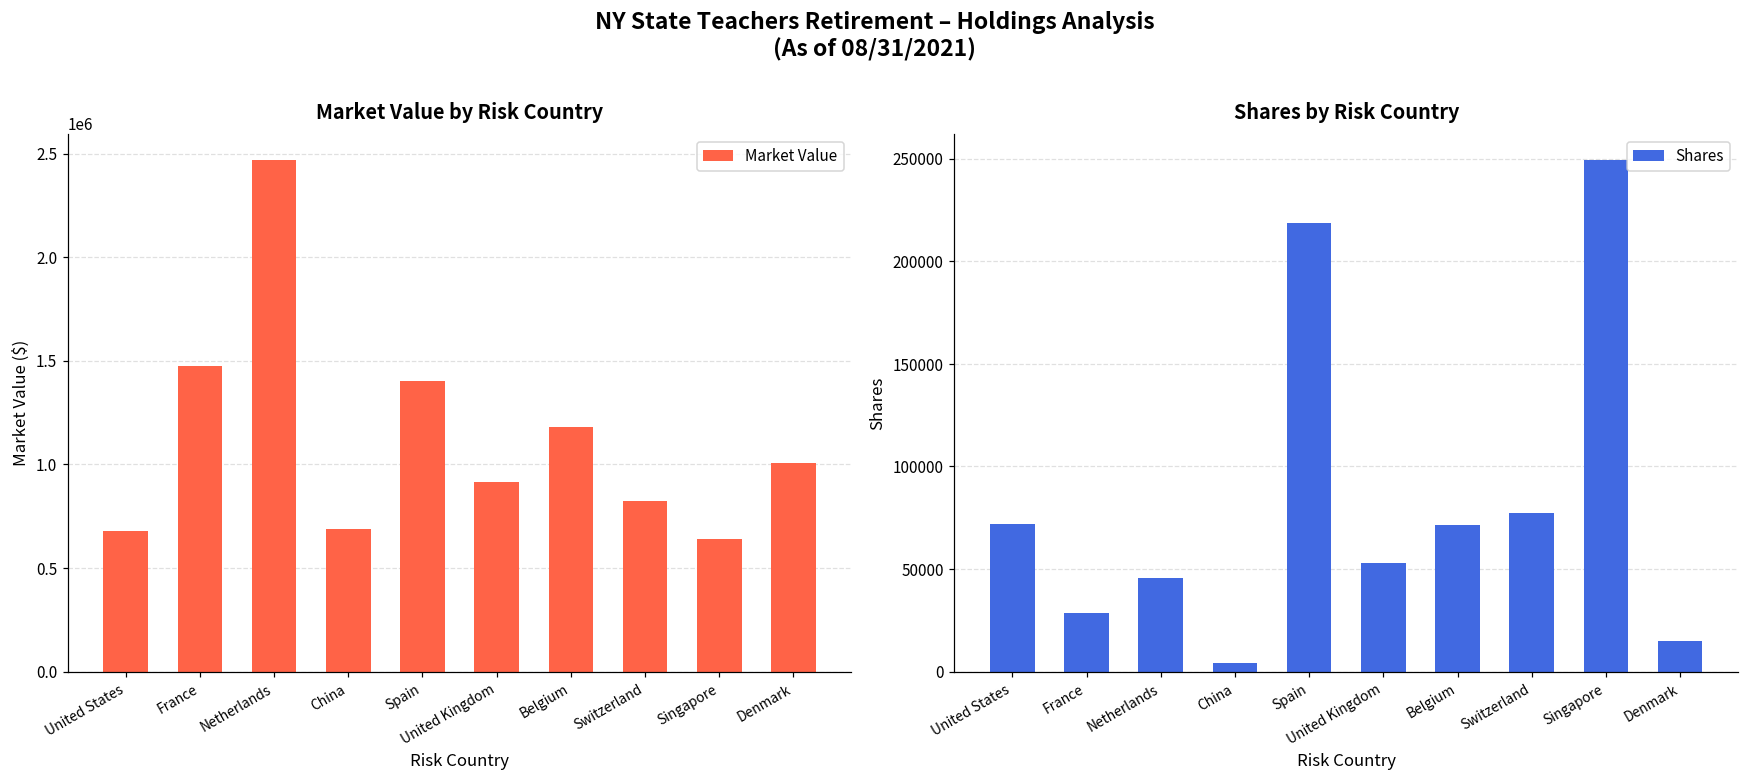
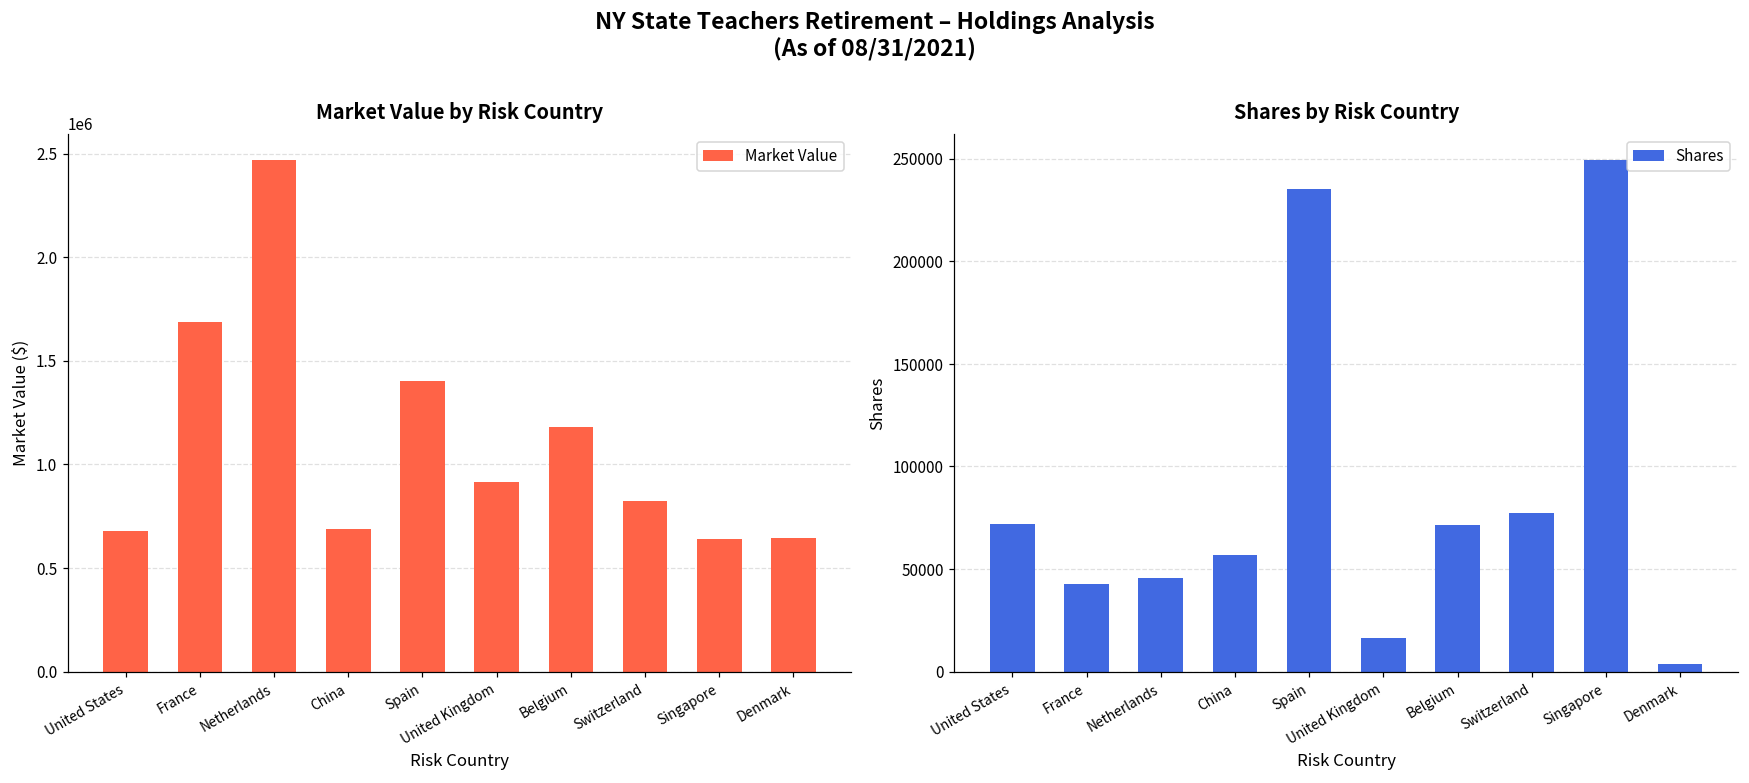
Market Value by Risk Country, France: 1480000 -> 1690000
Market Value by Risk Country, Denmark: 1010000 -> 650000
Shares by Risk Country, France: 28000 -> 43000
Shares by Risk Country, China: 4000 -> 57000
Shares by Risk Country, Spain: 219000 -> 235000
Shares by Risk Country, United Kingdom: 53000 -> 16000
Shares by Risk Country, Denmark: 15000 -> 4000
